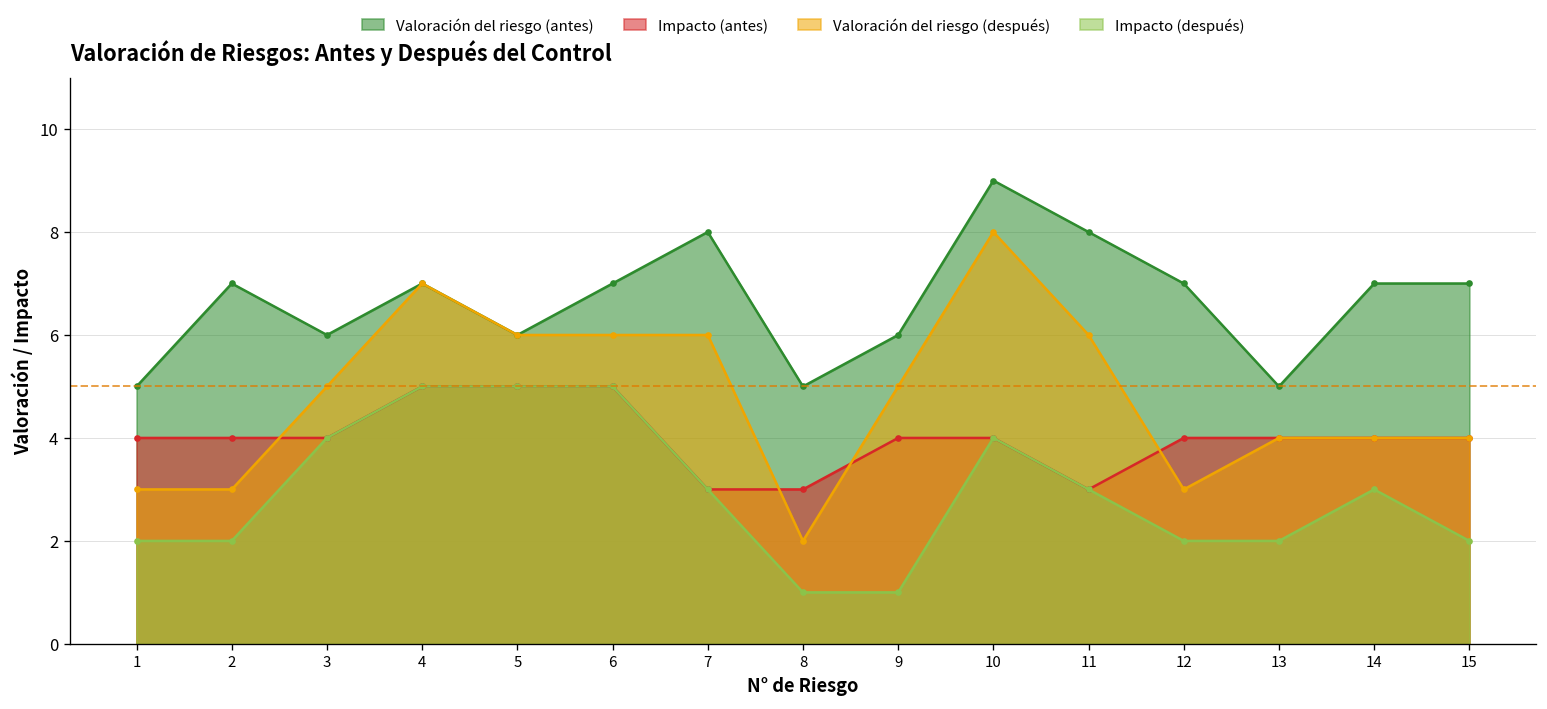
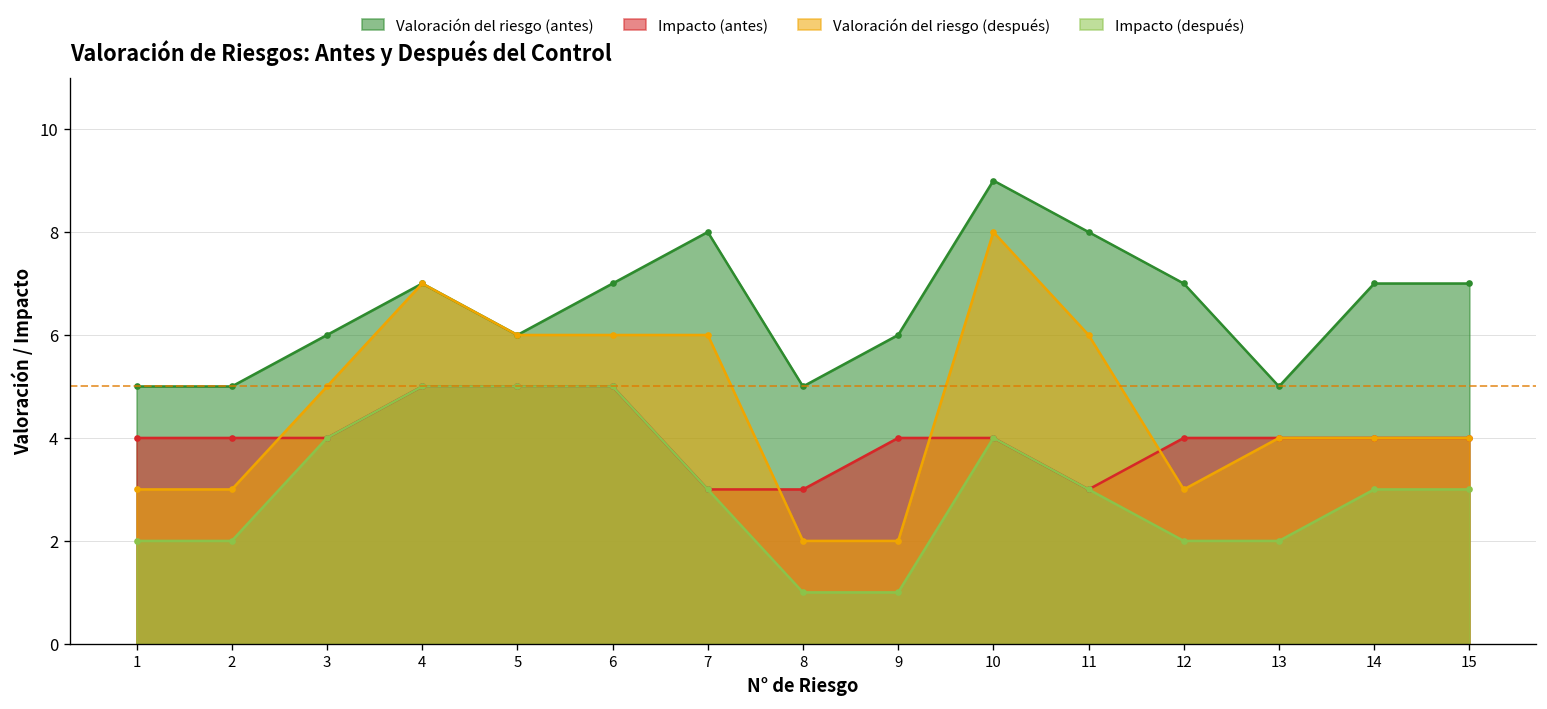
Valoración del riesgo (antes), 2: 7 -> 5
Valoración del riesgo (después), 9: 5 -> 2
Impacto (después), 15: 2 -> 3
